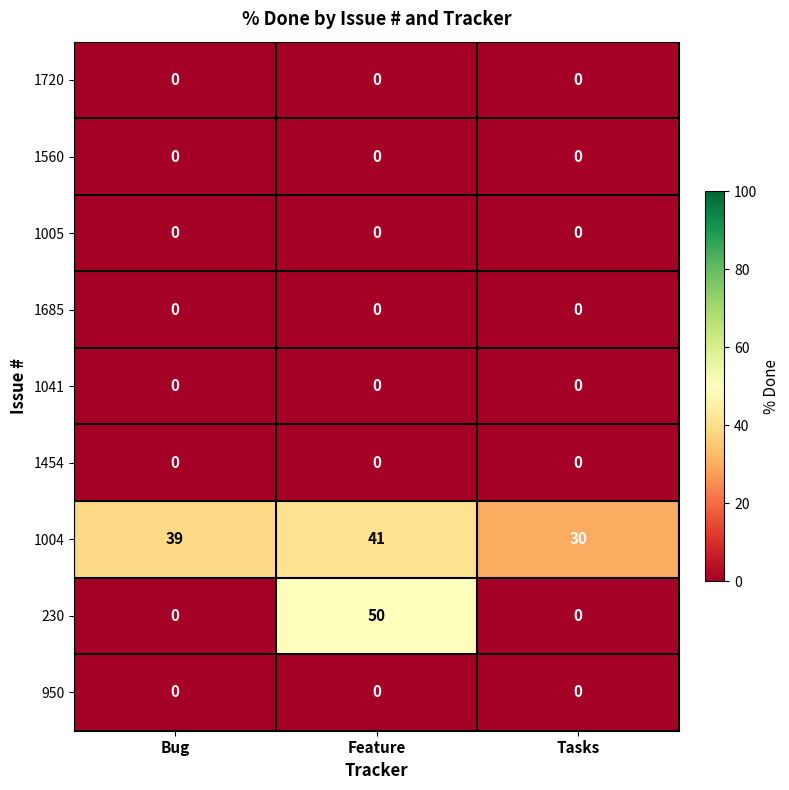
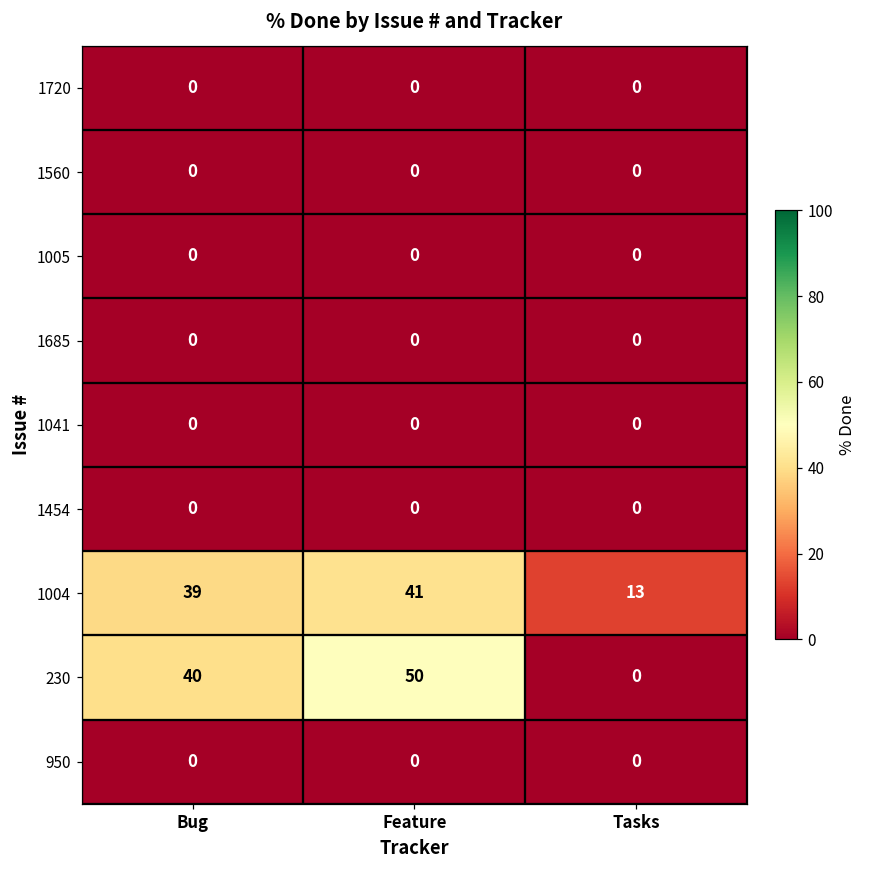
1004, Tasks: 30 -> 13
230, Bug: 0 -> 40
